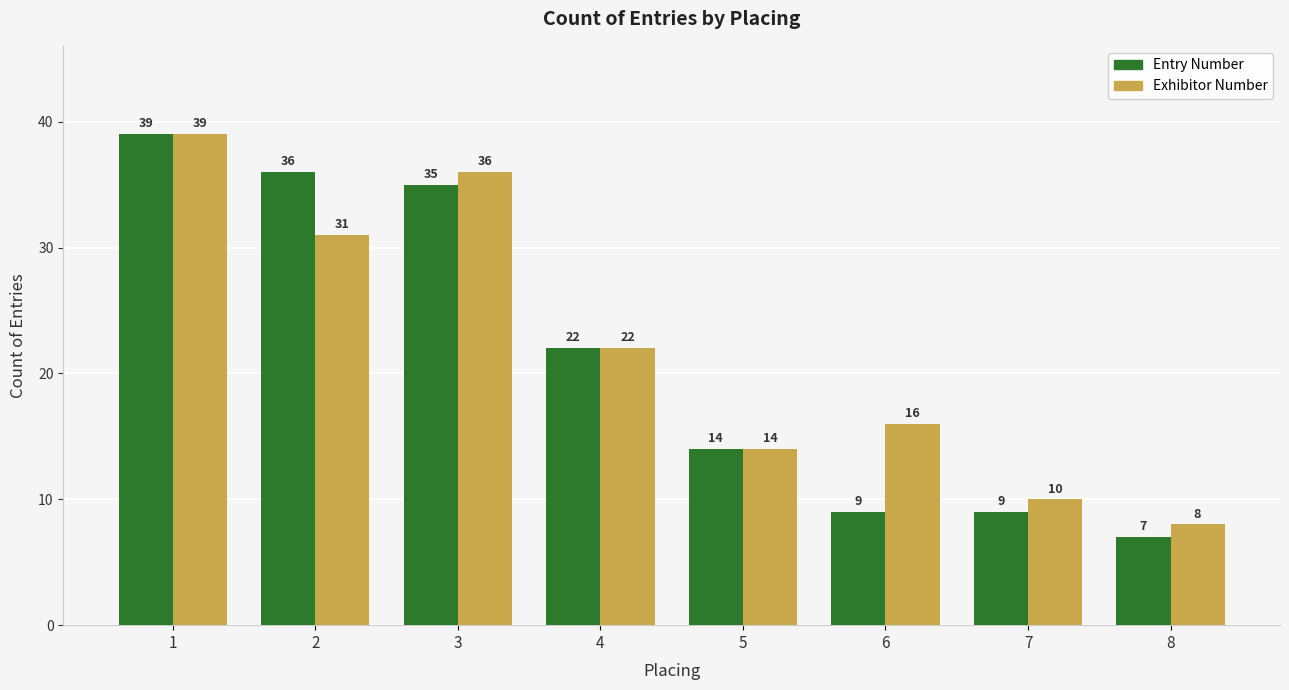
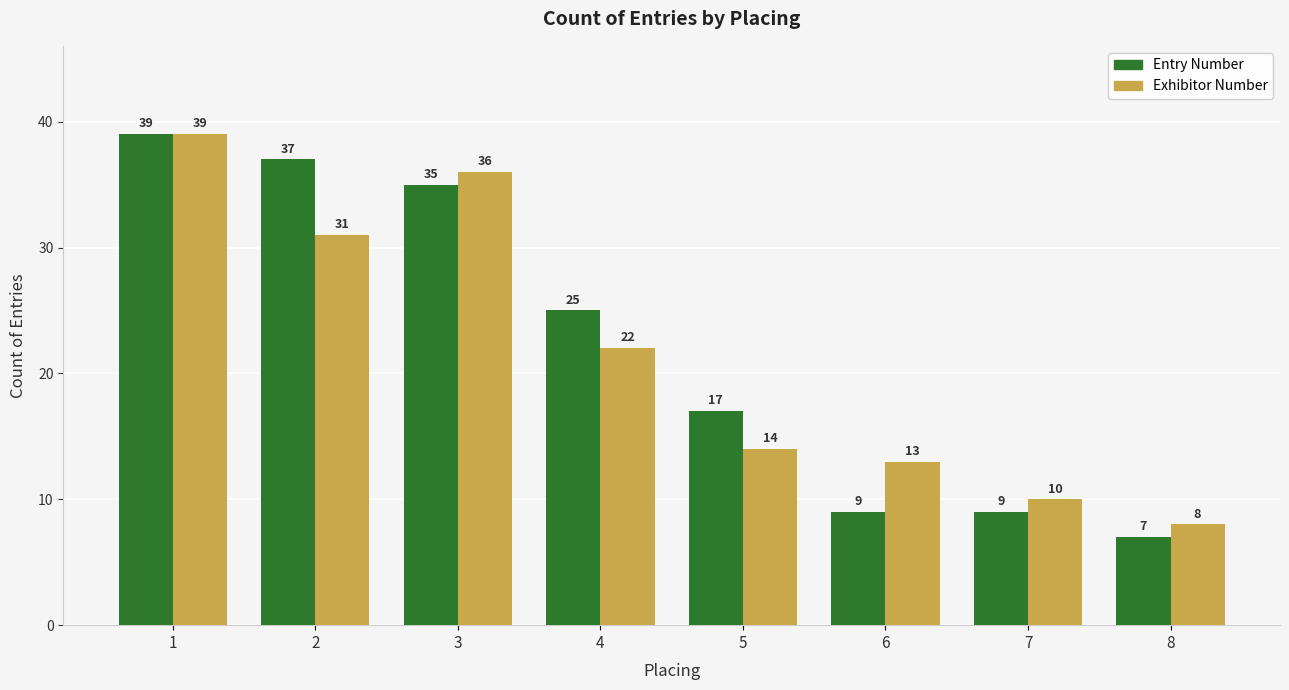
Entry Number, 2: 36 -> 37
Entry Number, 4: 22 -> 25
Entry Number, 5: 14 -> 17
Exhibitor Number, 6: 16 -> 13
